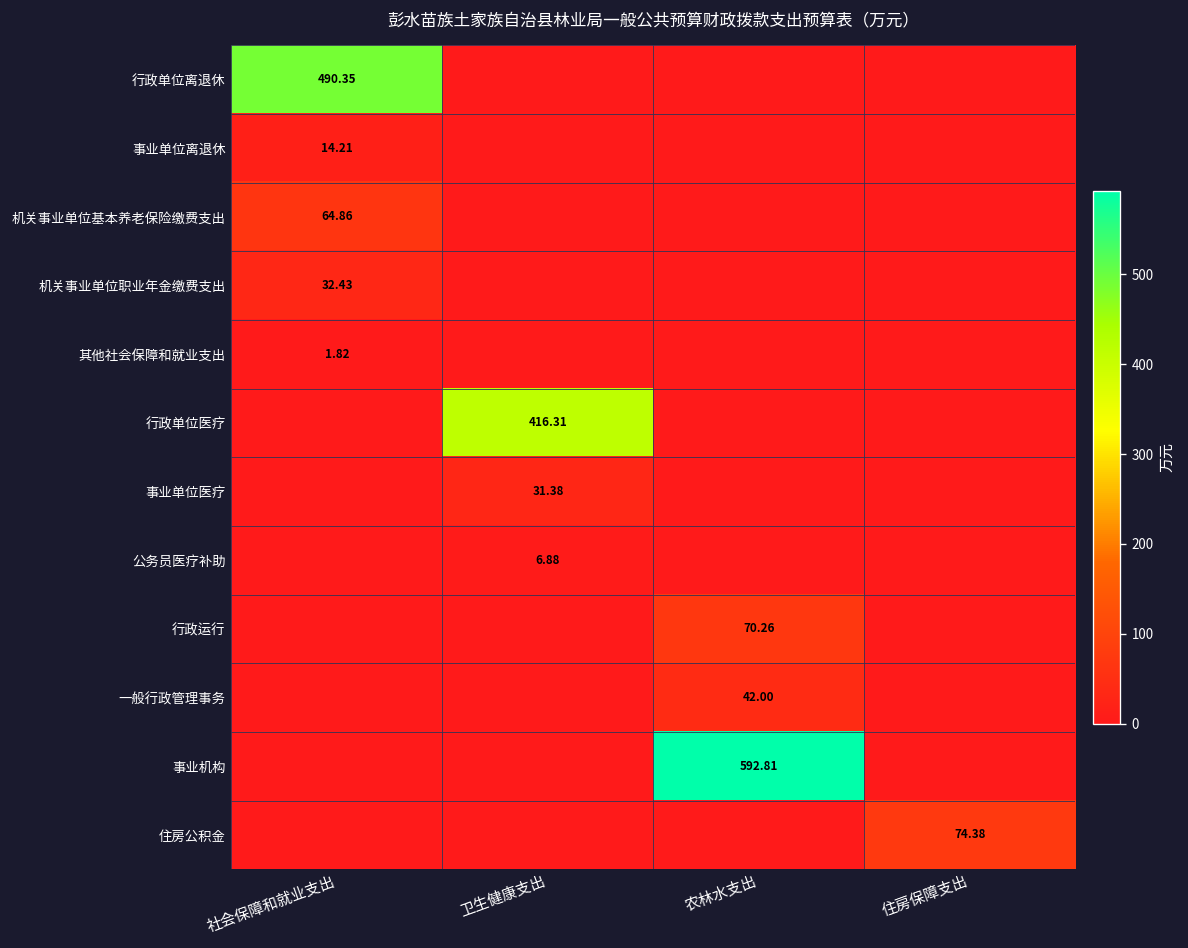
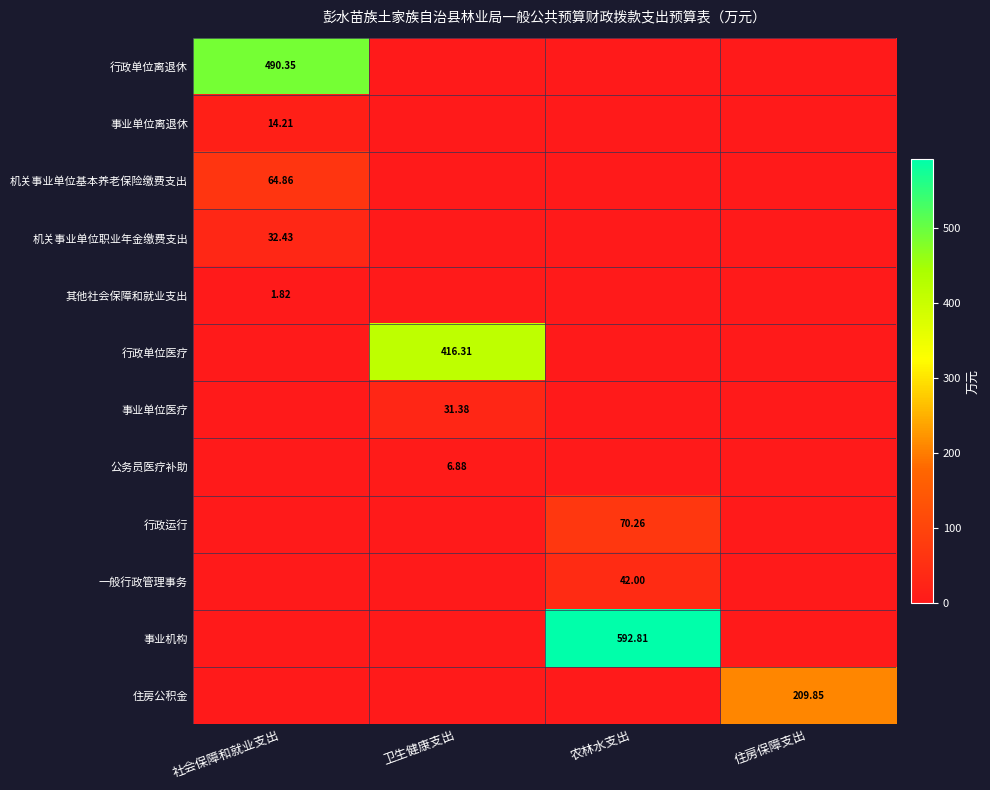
住房公积金, 住房保障支出: 74.38 -> 209.85
